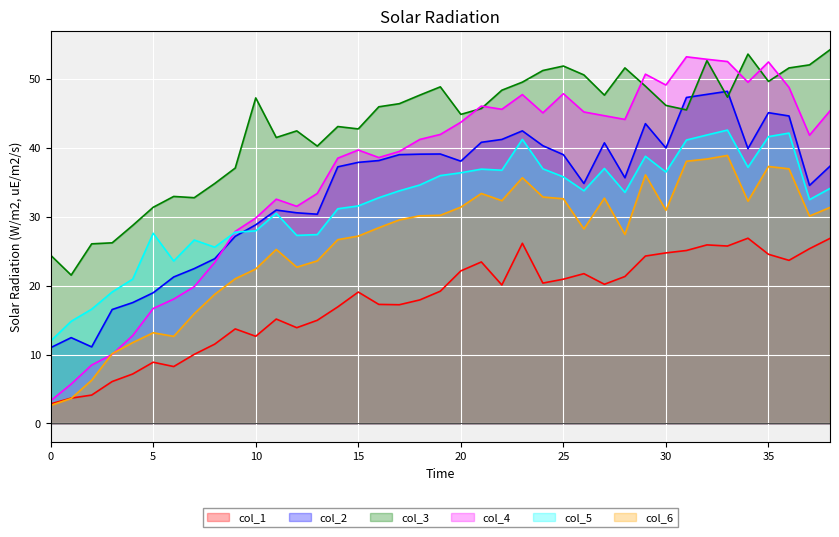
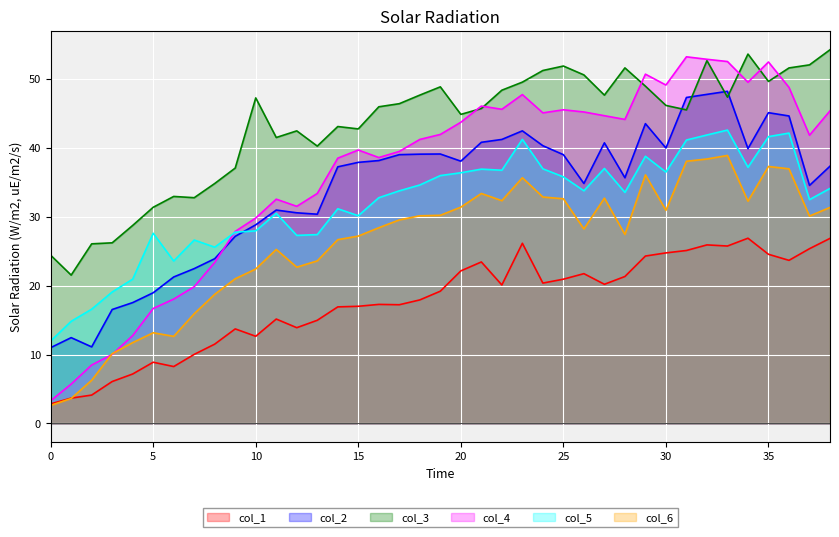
col_1, 15: 19 -> 17
col_5, 15: 32 -> 30
col_4, 25: 48 -> 46
